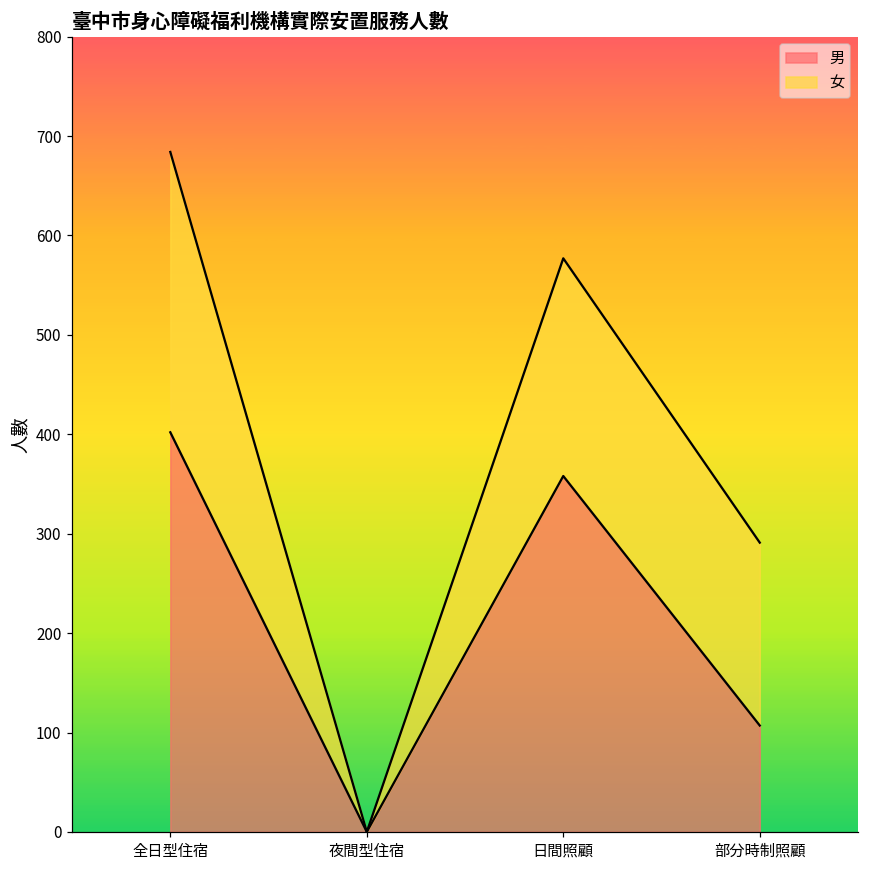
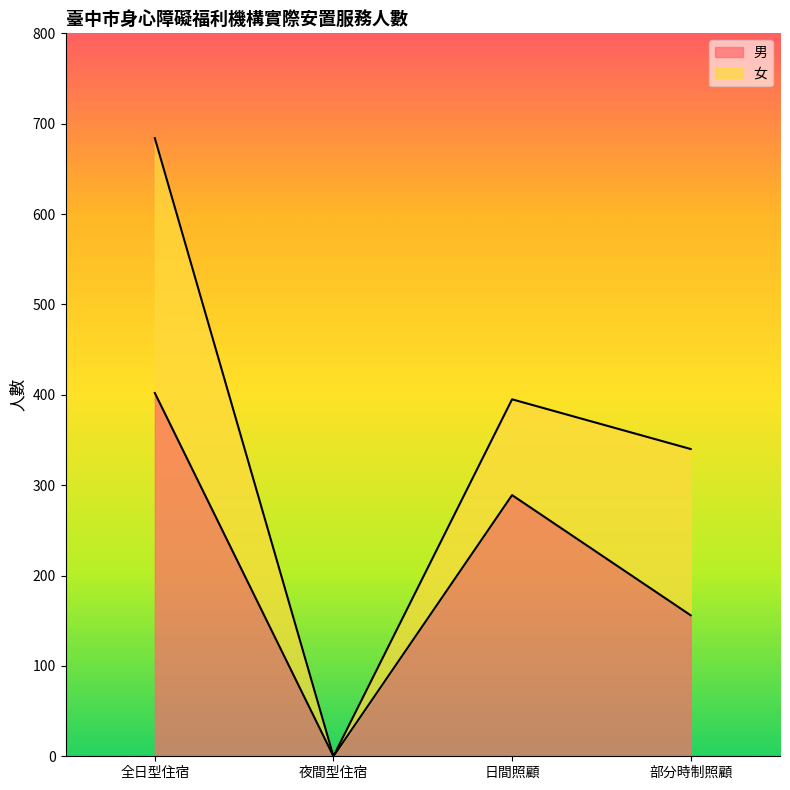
男, 日間照顧: 360 -> 290
女, 日間照顧: 220 -> 110
男, 部分時制照顧: 110 -> 160
